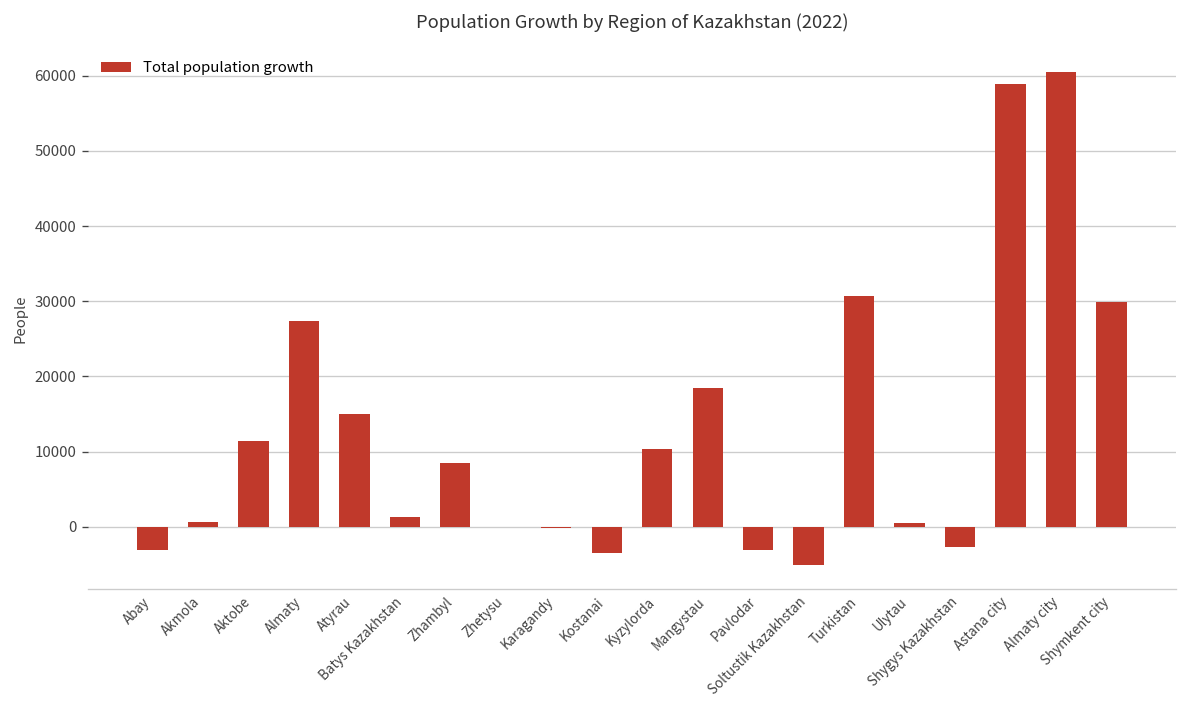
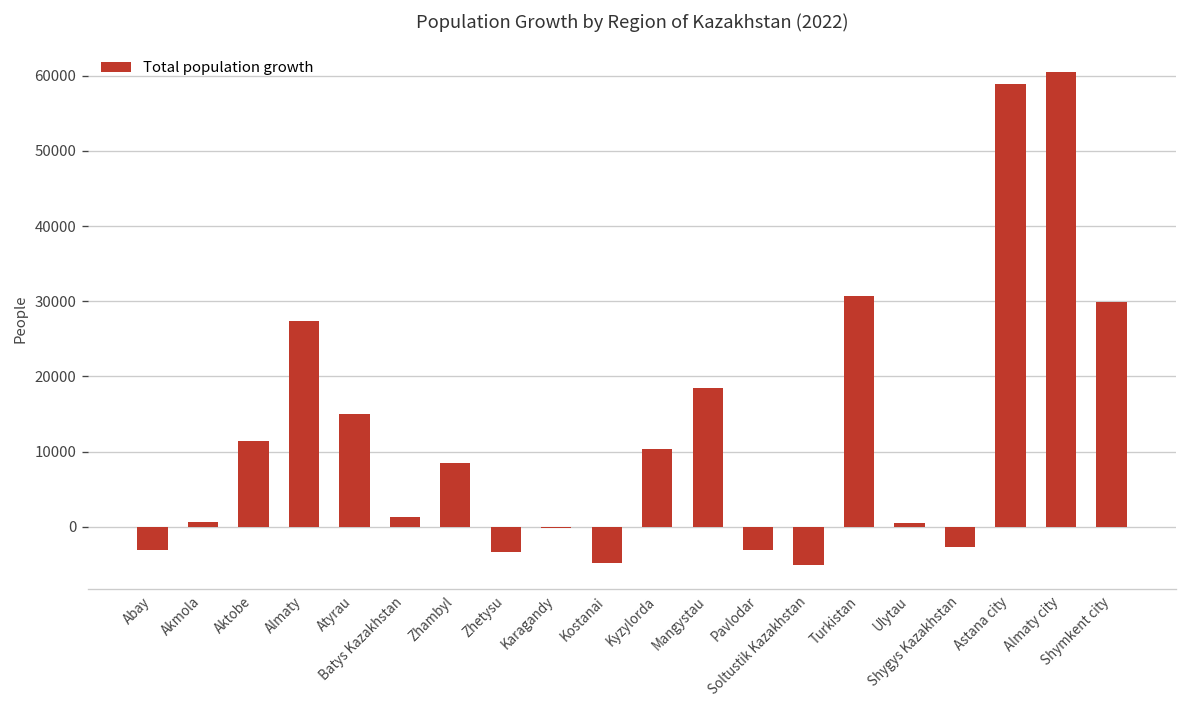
Zhetysu: 0 -> -3000
Kostanai: -3000 -> -5000
